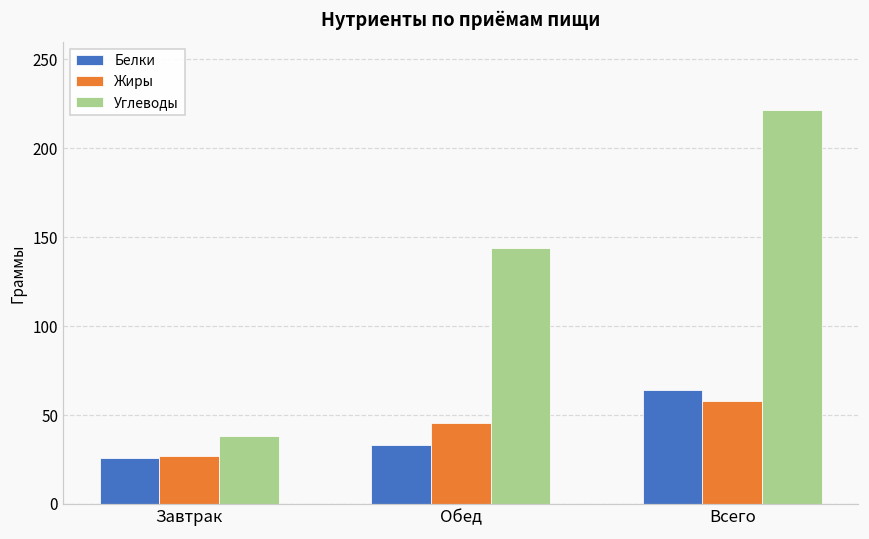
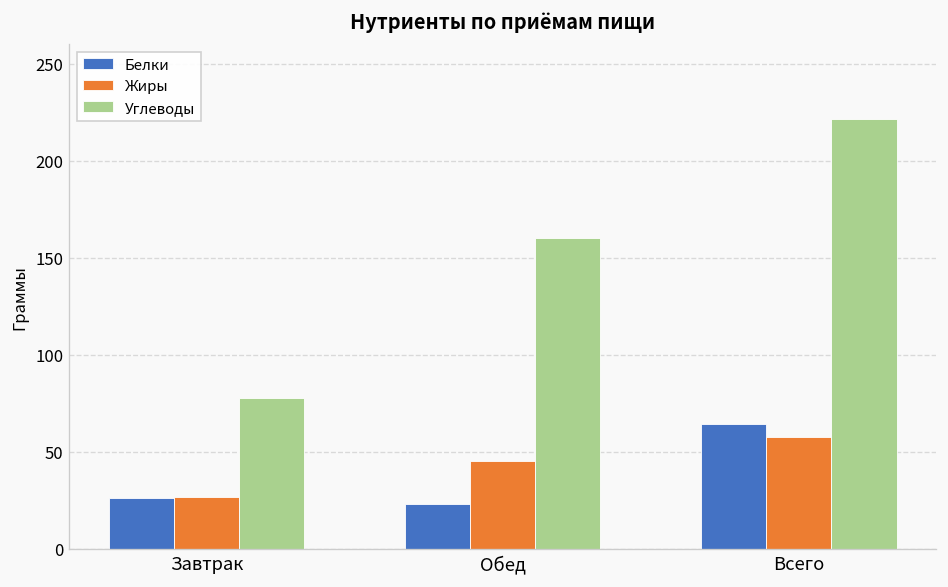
Углеводы, Завтрак: 38 -> 78
Белки, Обед: 33 -> 23
Углеводы, Обед: 144 -> 160
